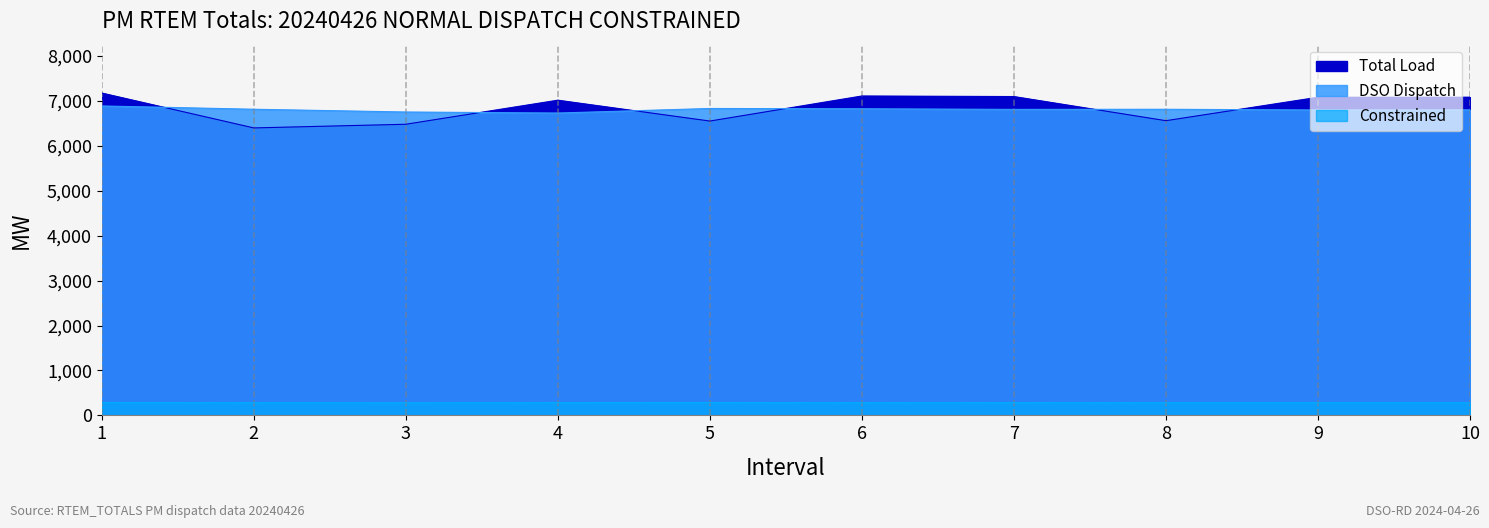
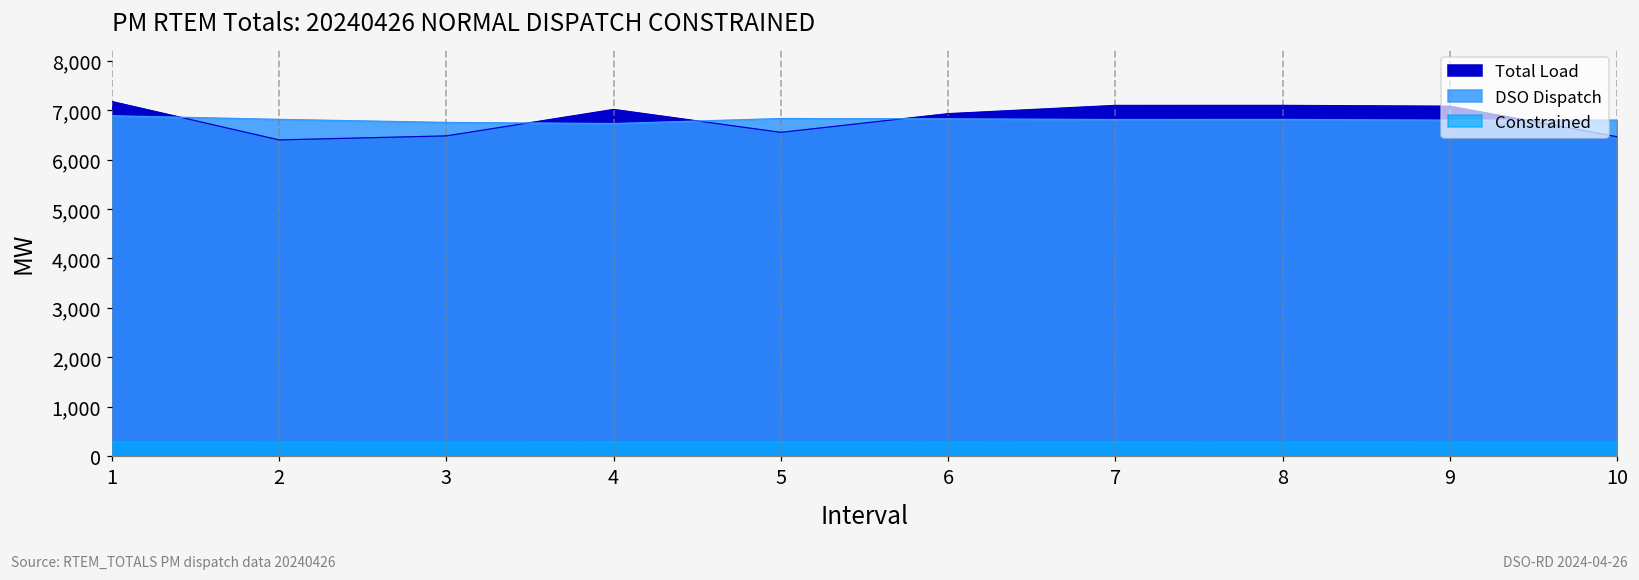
Total Load, 6: 7,100 -> 6,900
Total Load, 8: 6,600 -> 7,100
Total Load, 10: 7,100 -> 6,500
